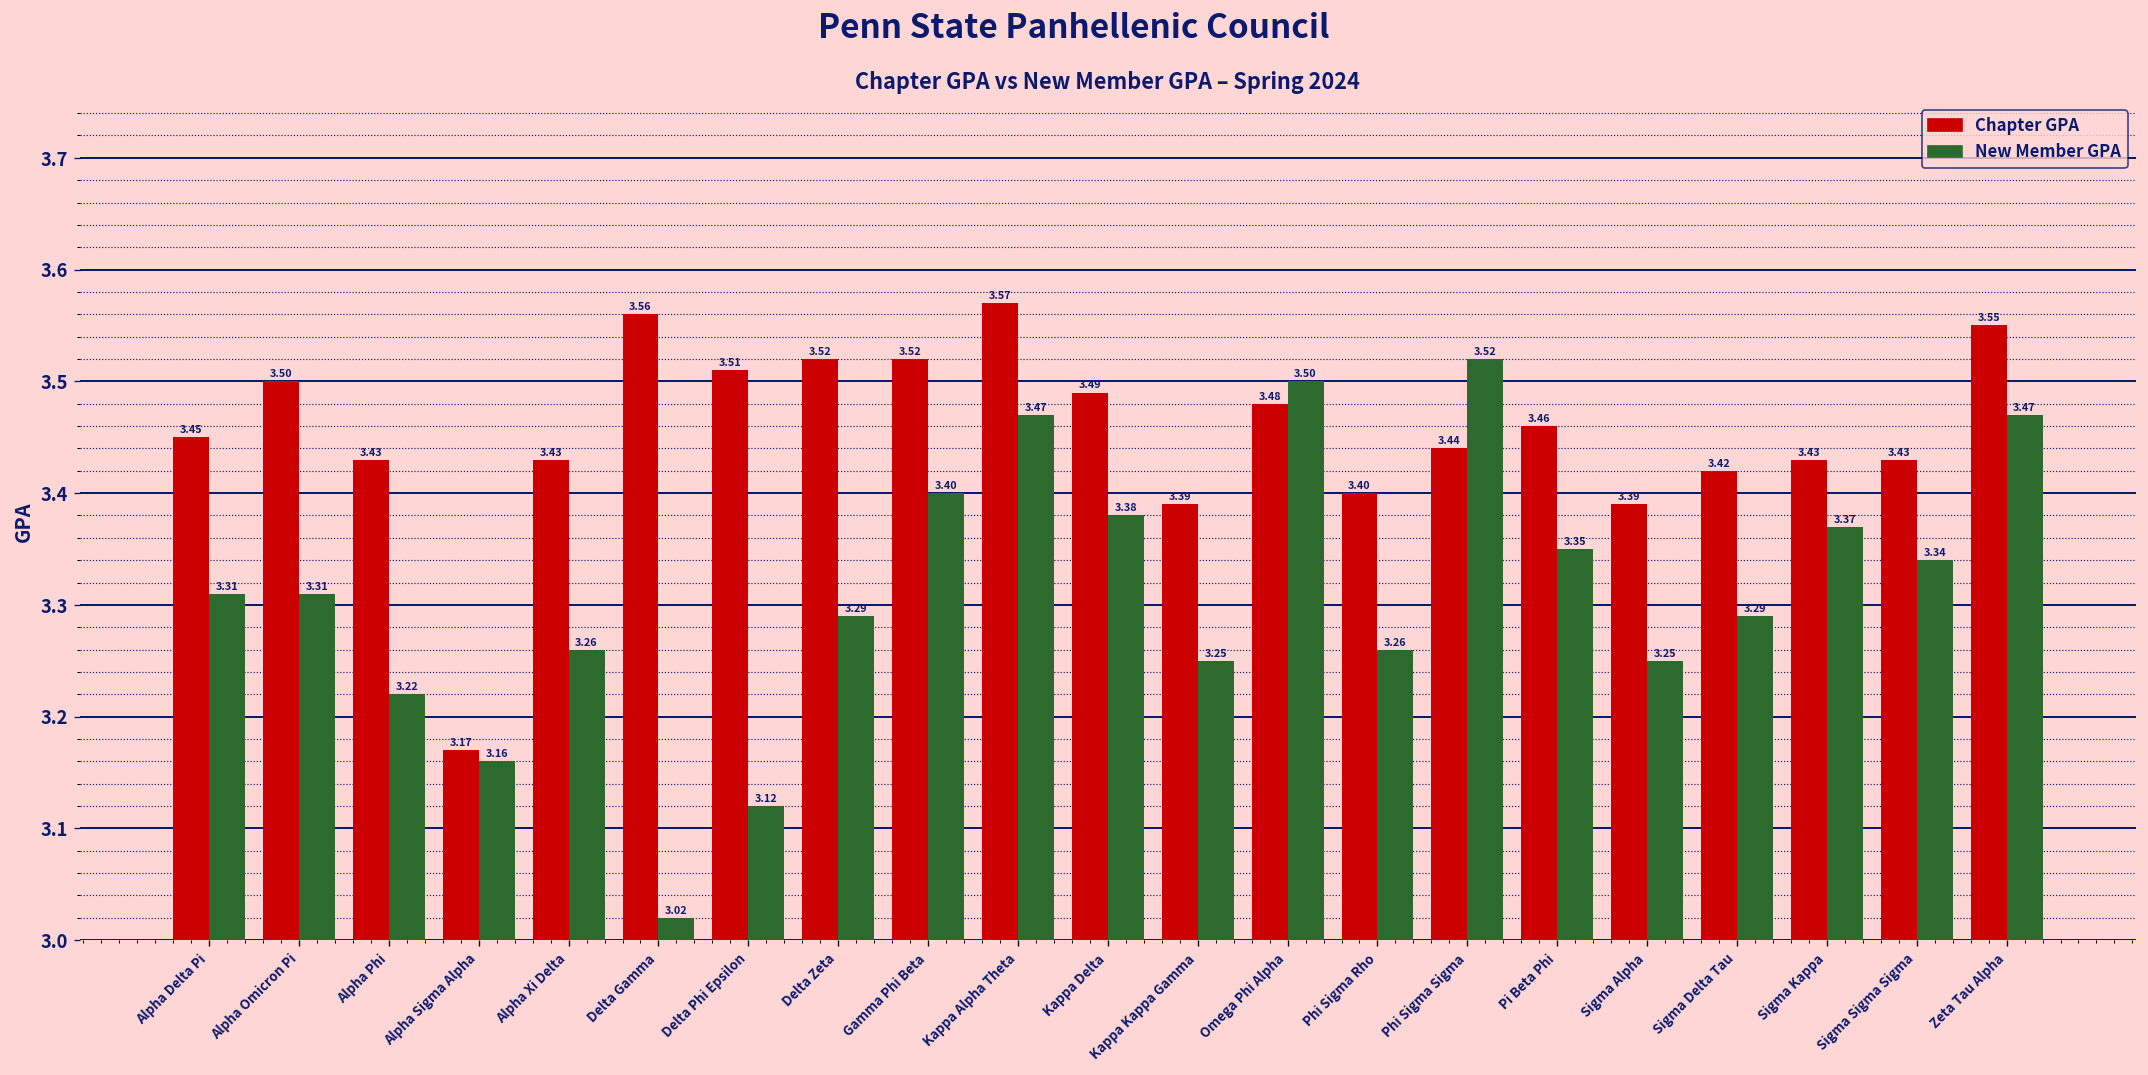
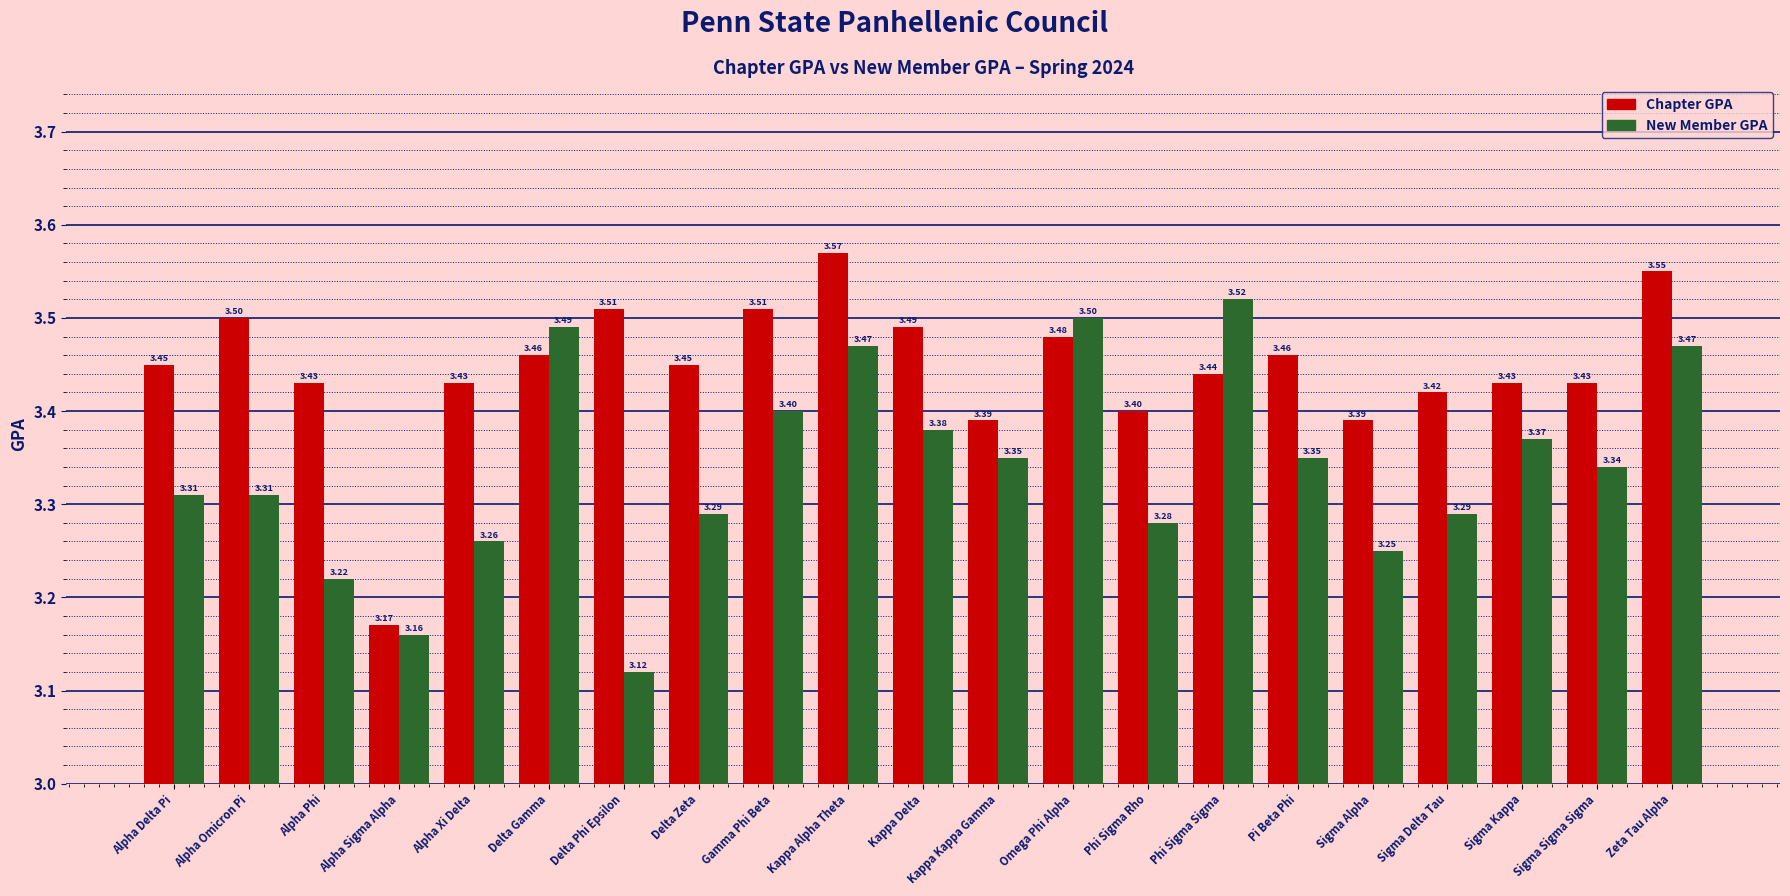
Chapter GPA, Delta Gamma: 3.56 -> 3.46
New Member GPA, Delta Gamma: 3.02 -> 3.49
Chapter GPA, Delta Zeta: 3.52 -> 3.45
Chapter GPA, Gamma Phi Beta: 3.52 -> 3.51
New Member GPA, Kappa Kappa Gamma: 3.25 -> 3.35
New Member GPA, Phi Sigma Rho: 3.26 -> 3.28
